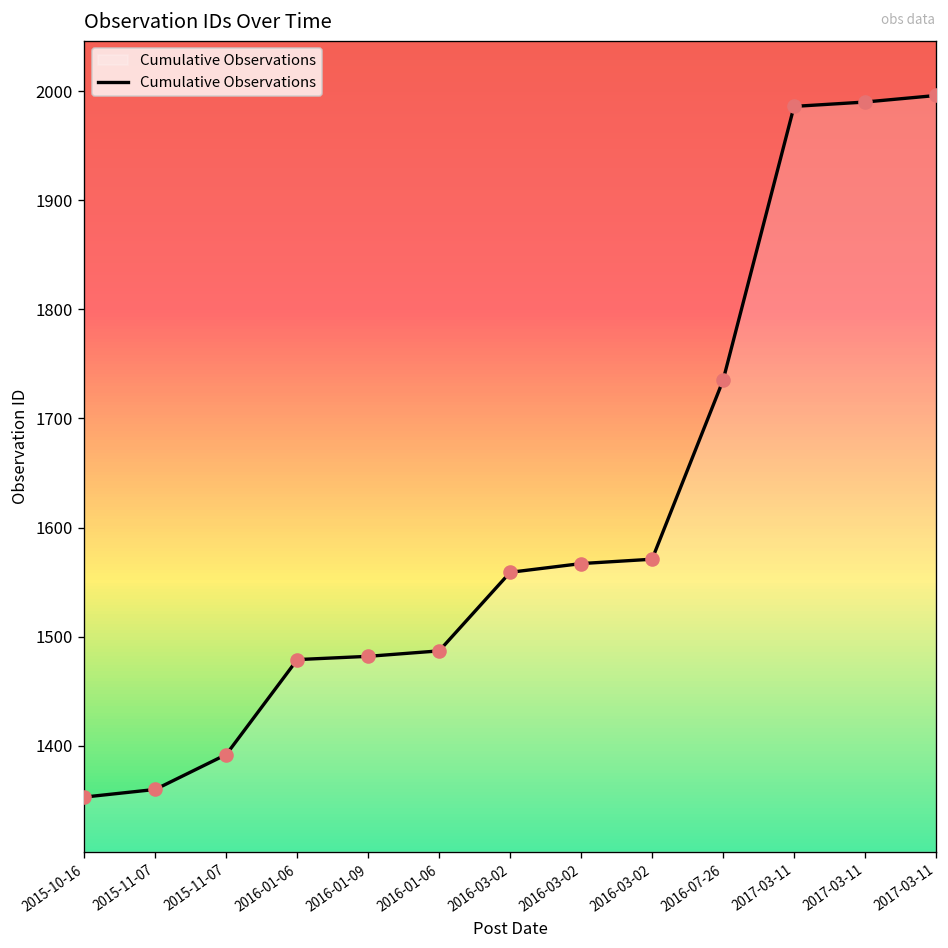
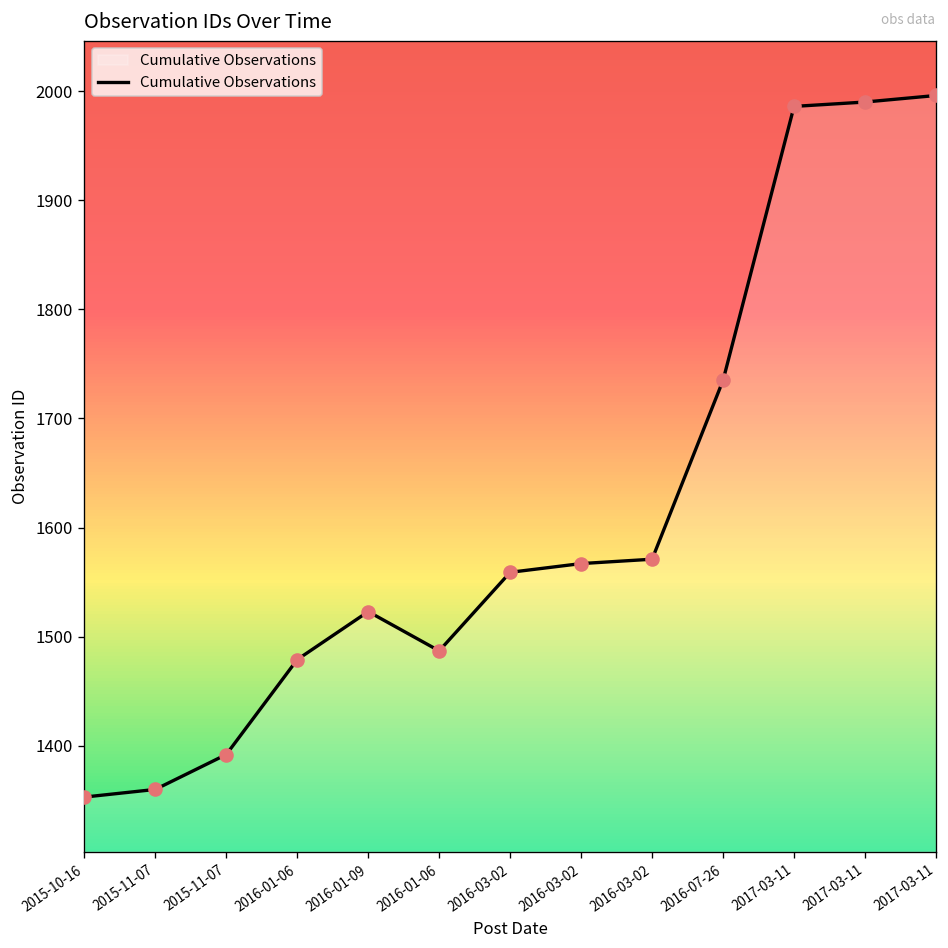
2016-01-09: 1480 -> 1520
